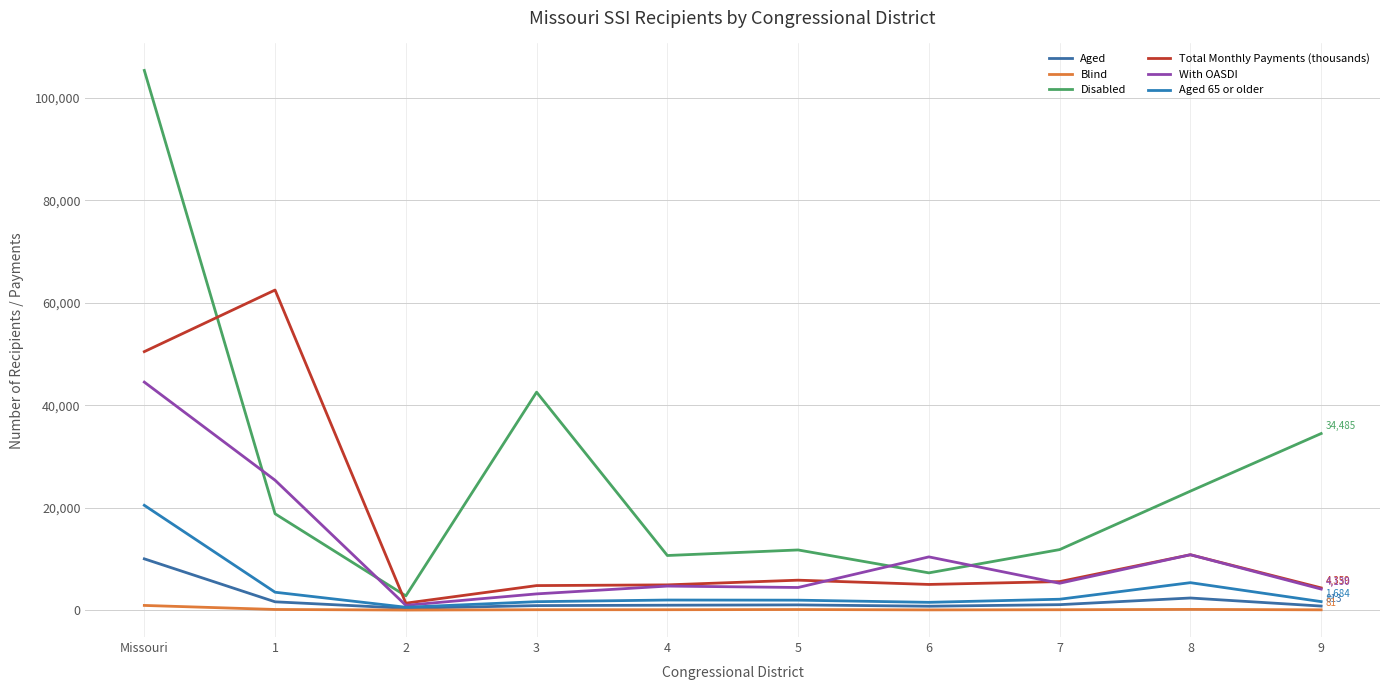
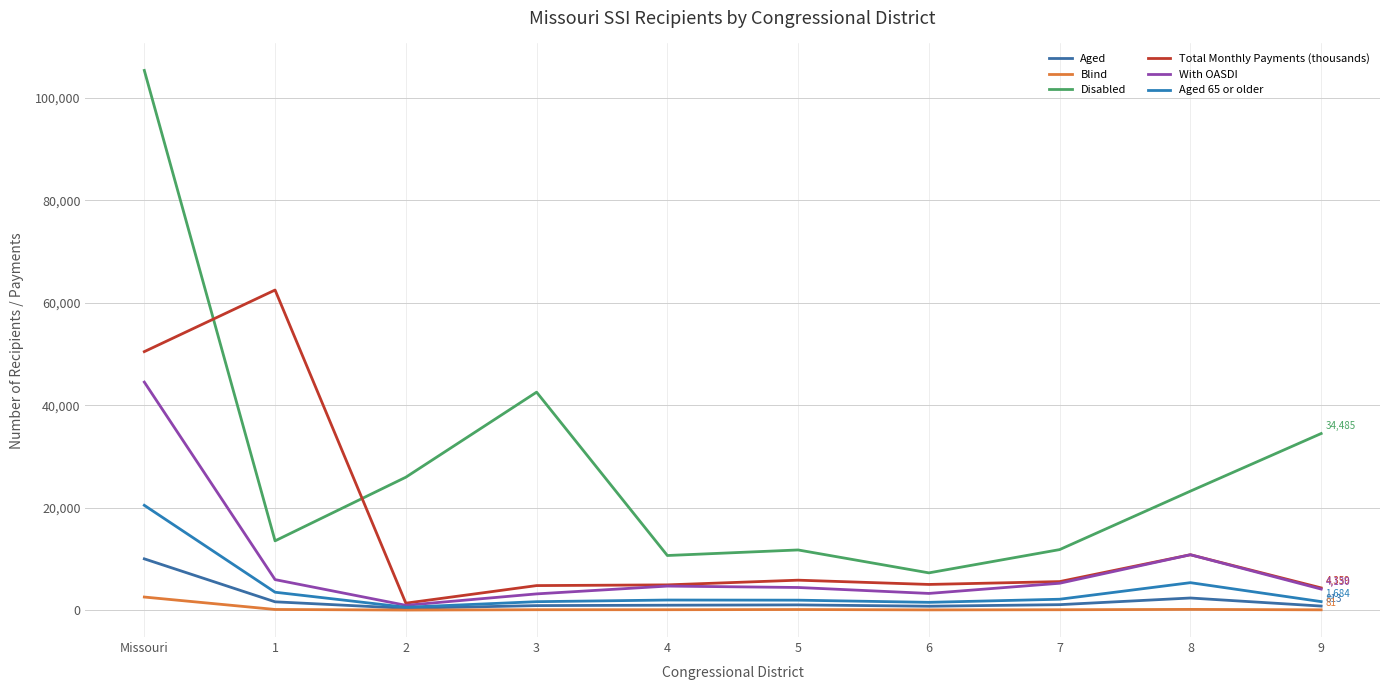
Blind, Missouri: 1,000 -> 3,000
Disabled, 1: 19,000 -> 14,000
With OASDI, 1: 25,000 -> 6,000
Disabled, 2: 3,000 -> 26,000
With OASDI, 6: 10,000 -> 3,000
